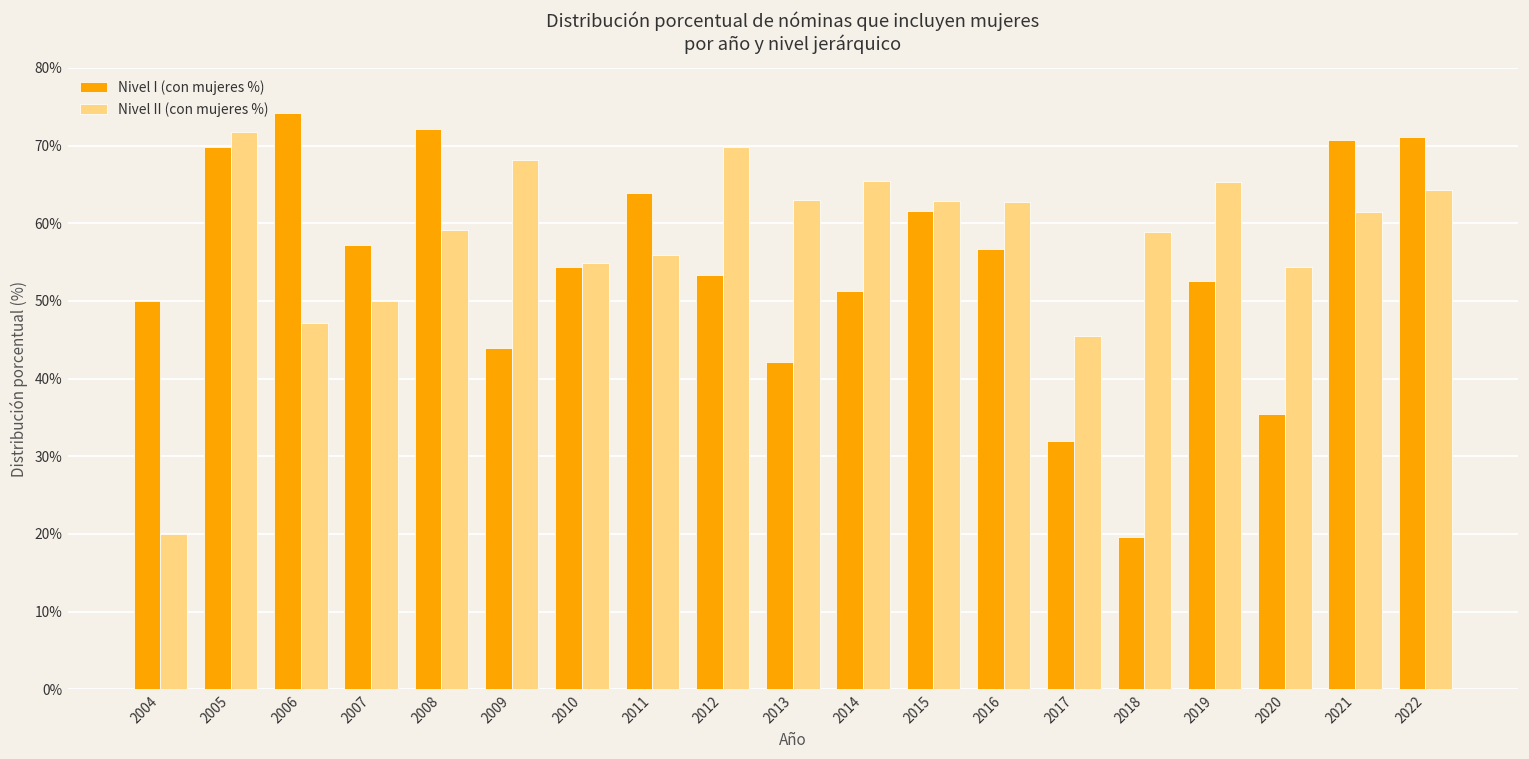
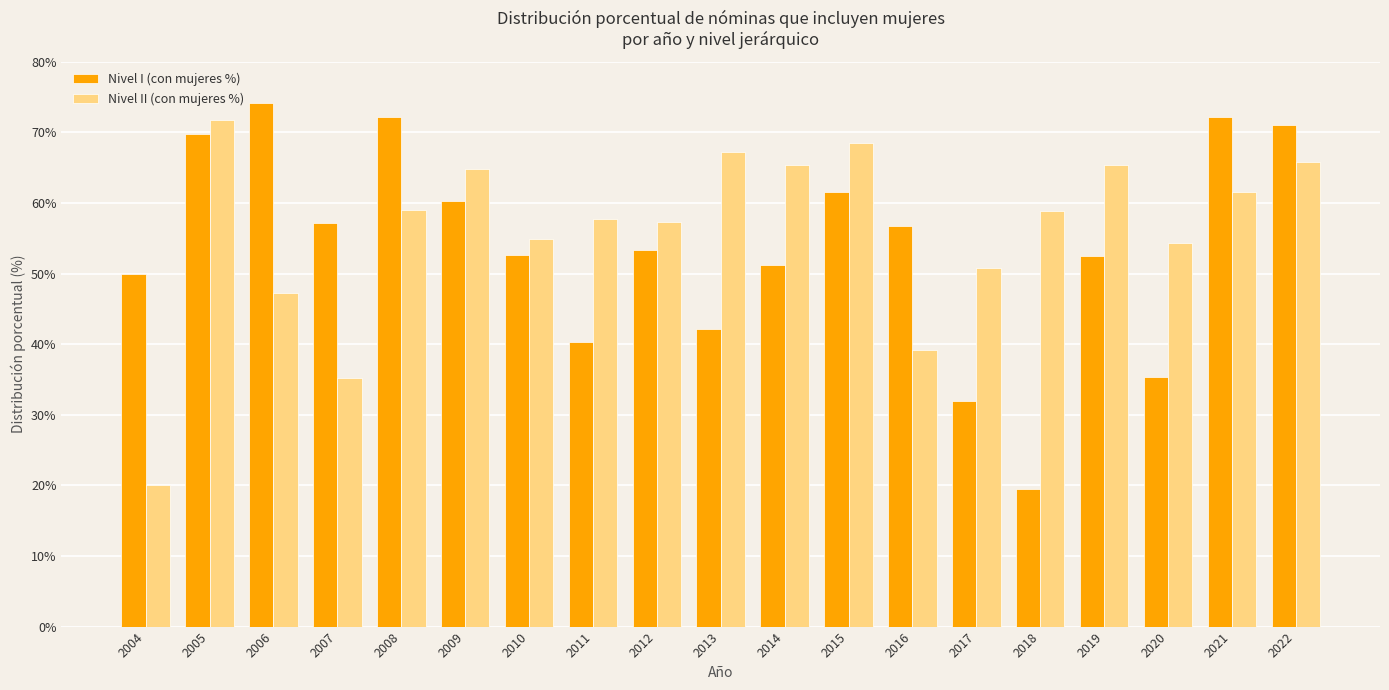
Nivel II (con mujeres %), 2007: 50% -> 35%
Nivel I (con mujeres %), 2009: 44% -> 60%
Nivel II (con mujeres %), 2009: 68% -> 65%
Nivel I (con mujeres %), 2010: 54% -> 53%
Nivel I (con mujeres %), 2011: 64% -> 40%
Nivel II (con mujeres %), 2011: 56% -> 58%
Nivel II (con mujeres %), 2012: 70% -> 57%
Nivel II (con mujeres %), 2013: 63% -> 67%
Nivel II (con mujeres %), 2015: 63% -> 69%
Nivel II (con mujeres %), 2016: 63% -> 39%
Nivel II (con mujeres %), 2017: 45% -> 51%
Nivel I (con mujeres %), 2021: 71% -> 72%
Nivel II (con mujeres %), 2022: 64% -> 66%
